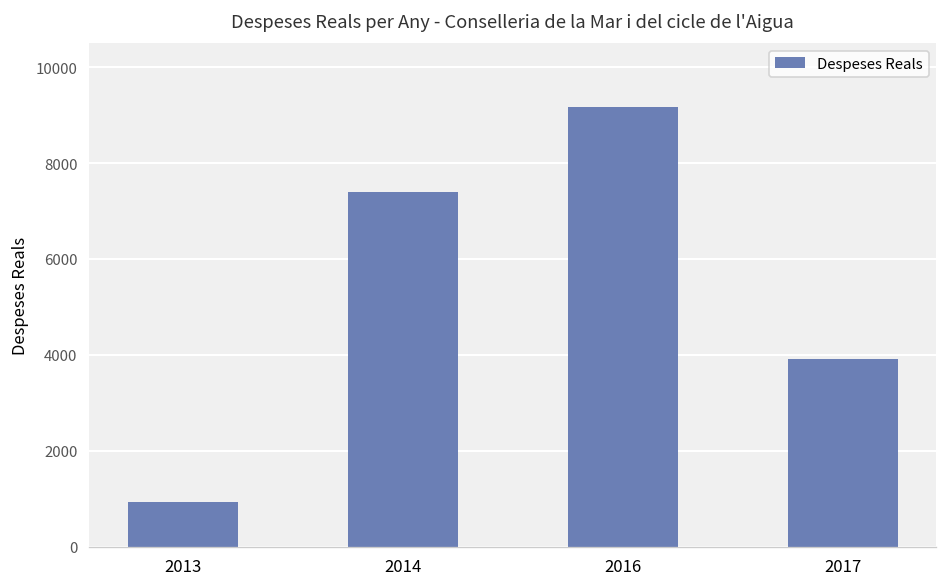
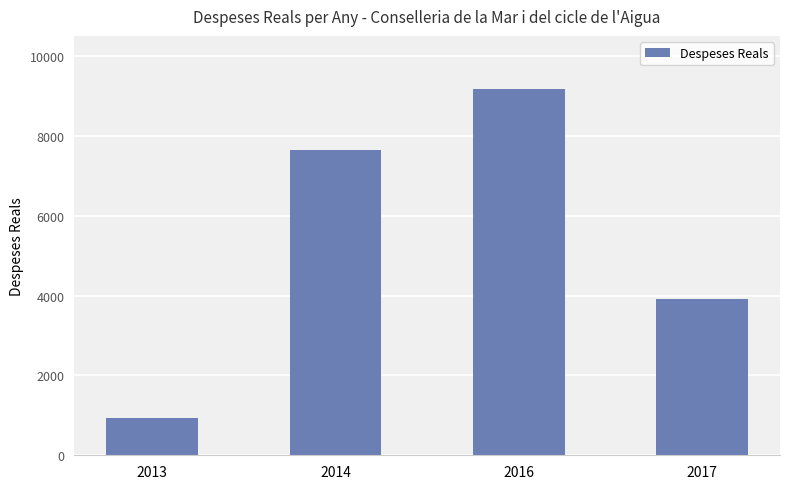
2014: 7400 -> 7600
